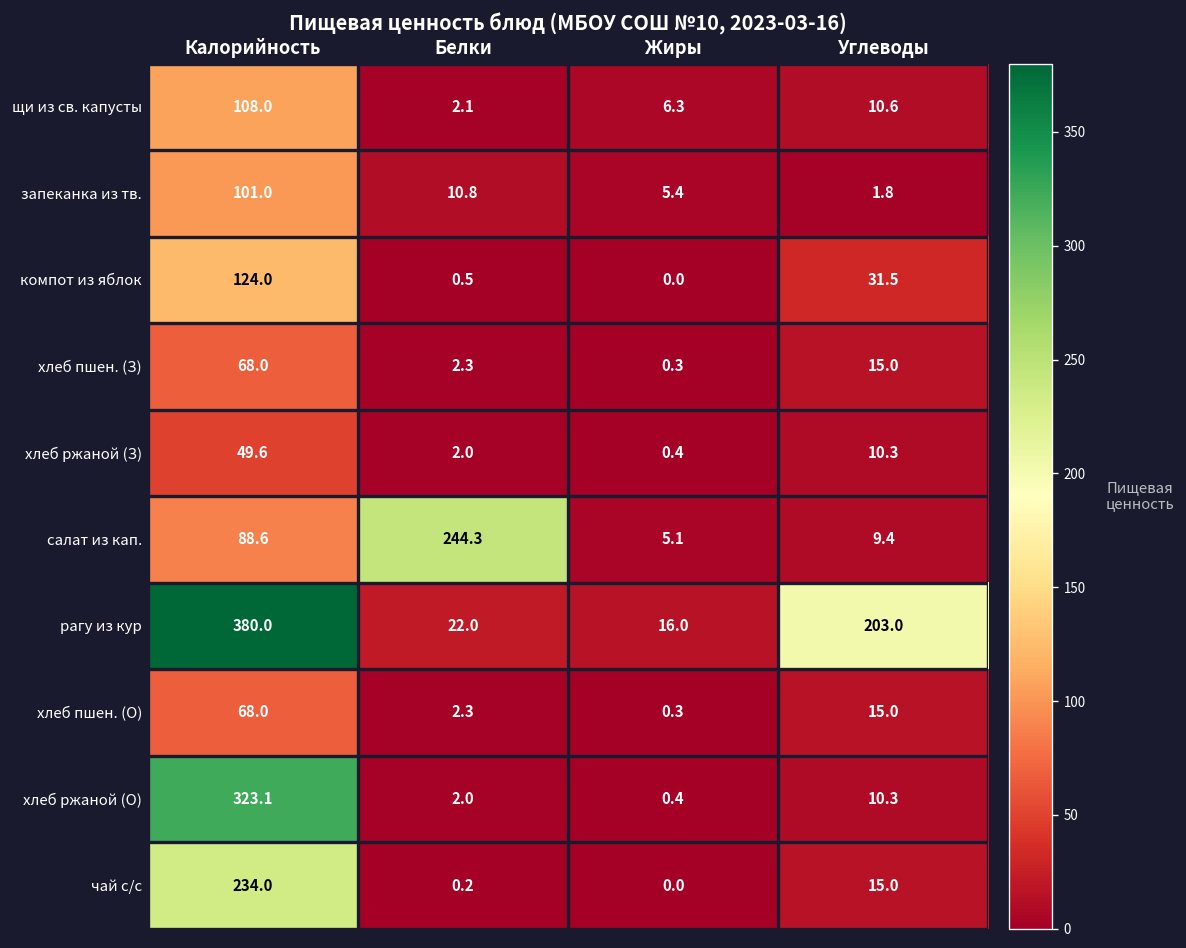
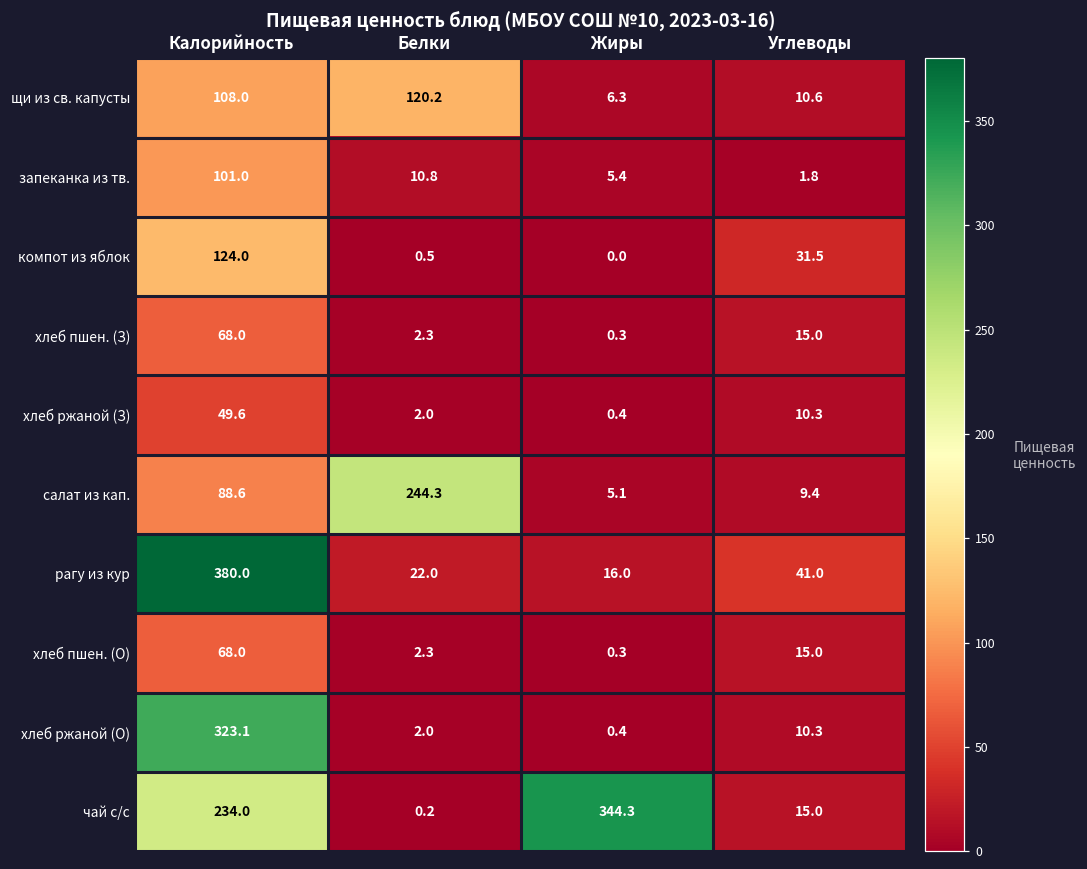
щи из св. капусты, Белки: 2.1 -> 120.2
рагу из кур, Углеводы: 203.0 -> 41.0
чай с/с, Жиры: 0.0 -> 344.3
